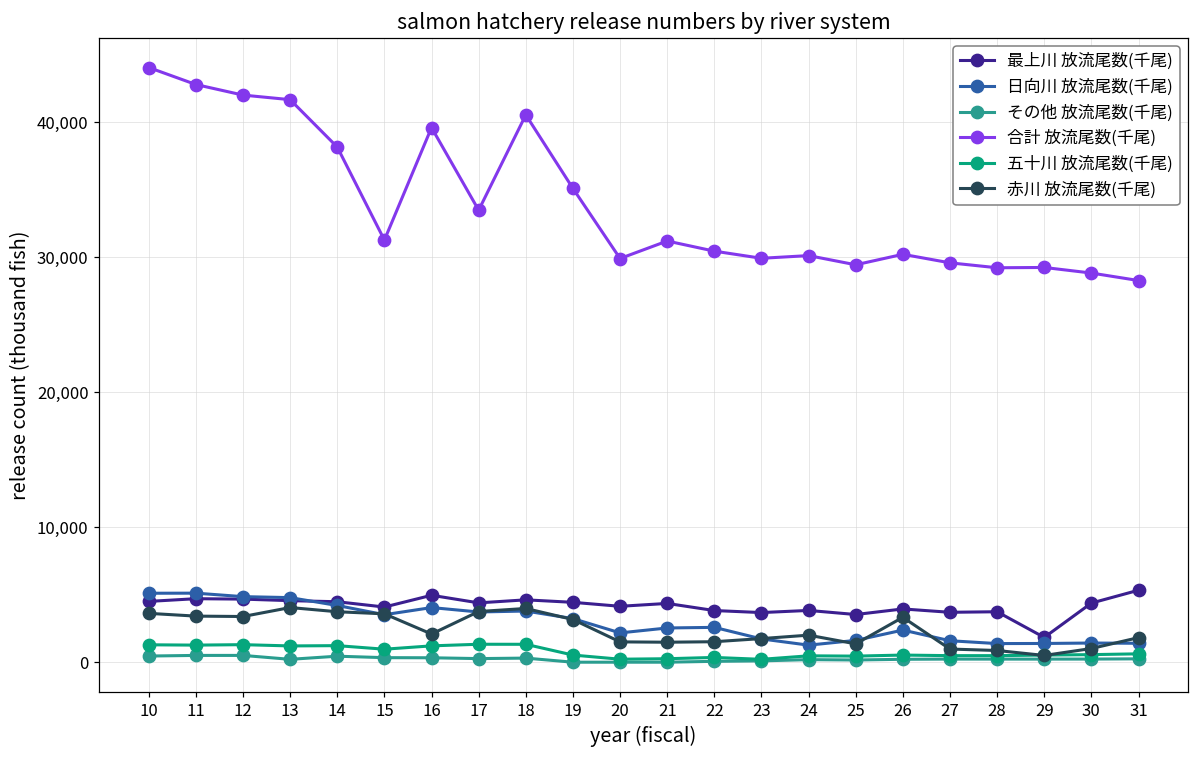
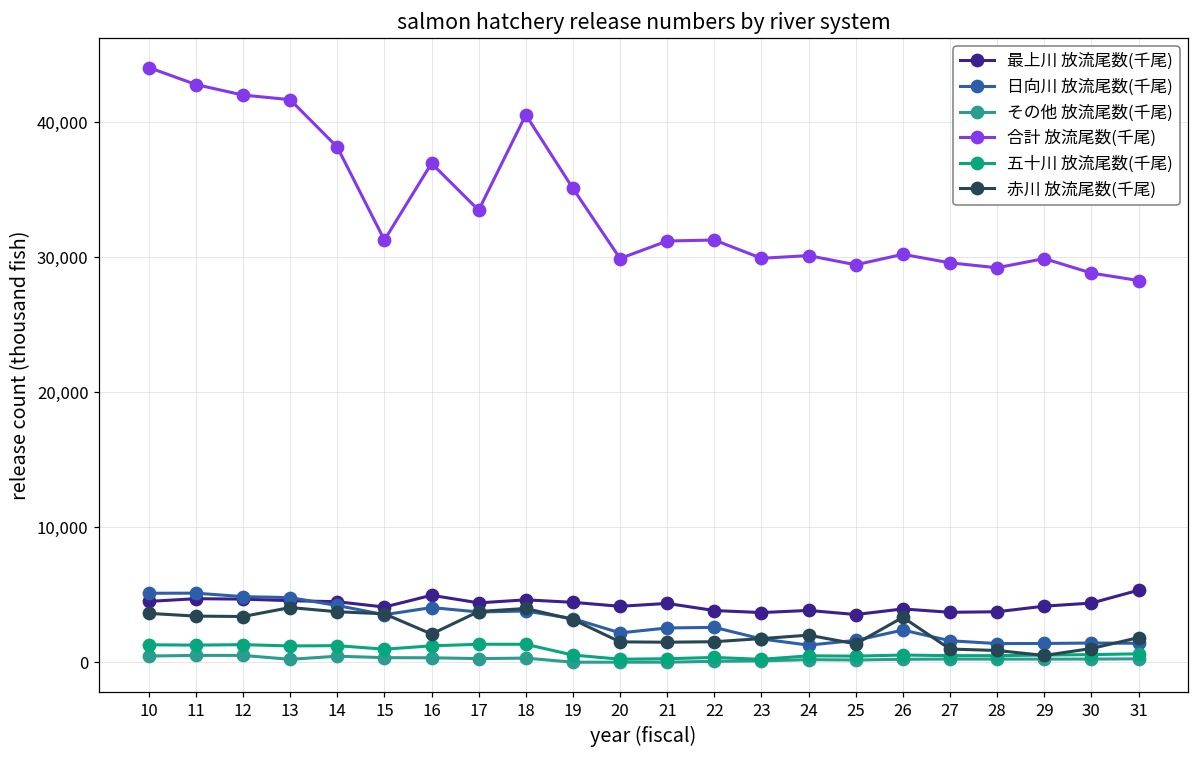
合計 放流尾数(千尾), 16: 39,600 -> 37,000
合計 放流尾数(千尾), 22: 30,500 -> 31,300
最上川 放流尾数(千尾), 29: 1,800 -> 4,200
合計 放流尾数(千尾), 29: 29,300 -> 29,900
